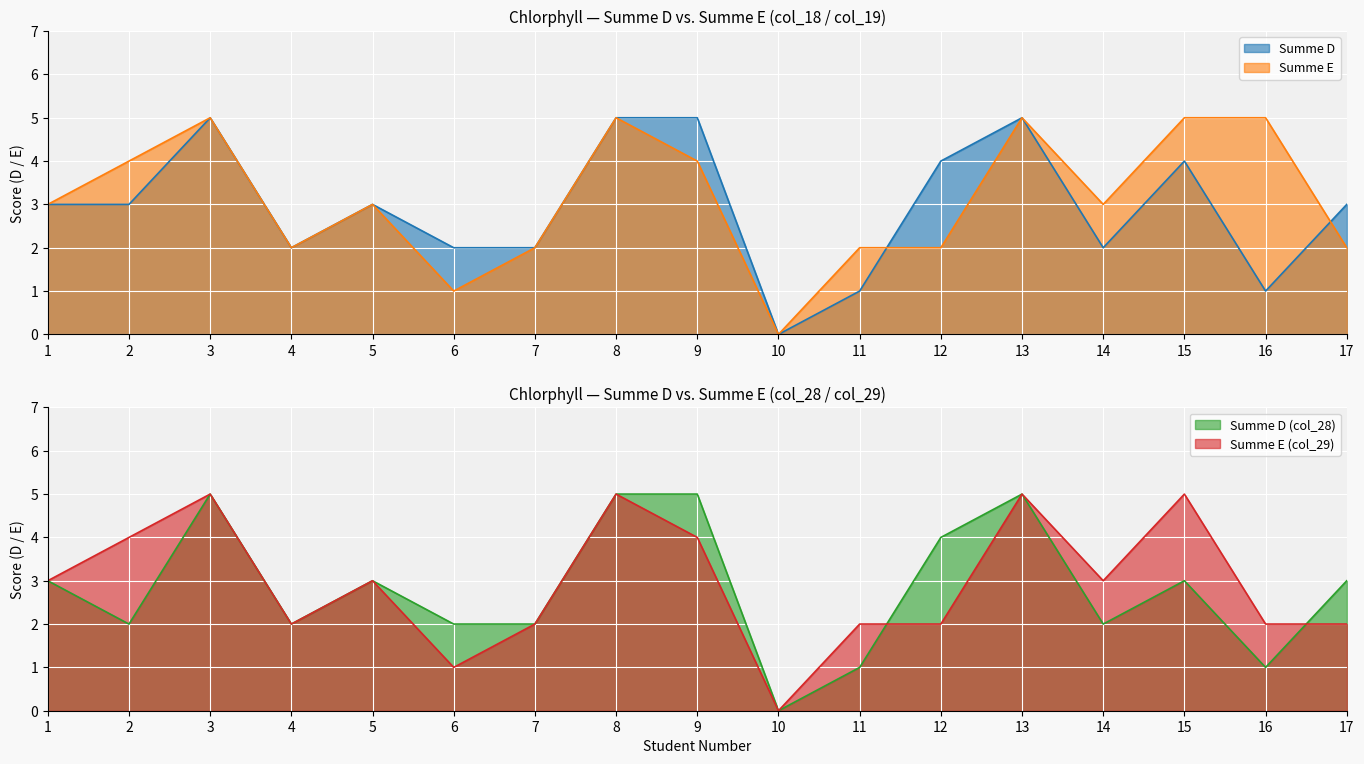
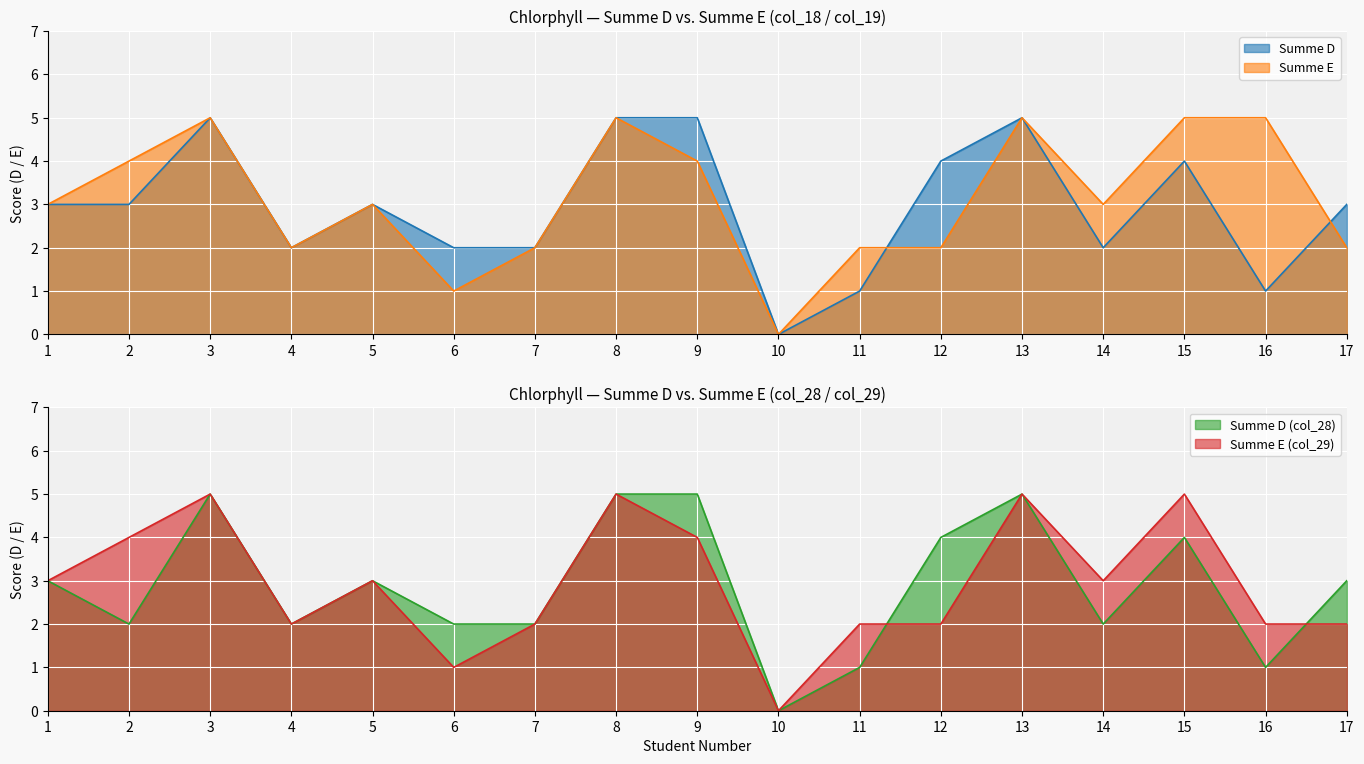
Chlorphyll — Summe D vs. Summe E (col_28 / col_29), Summe D (col_28), 15: 3 -> 4
